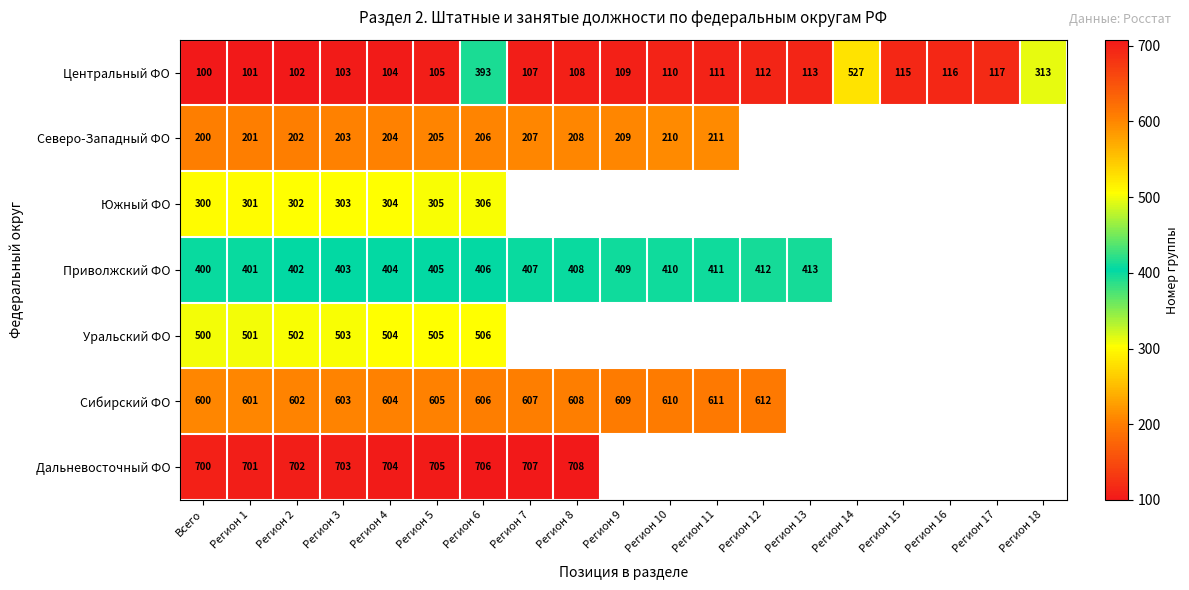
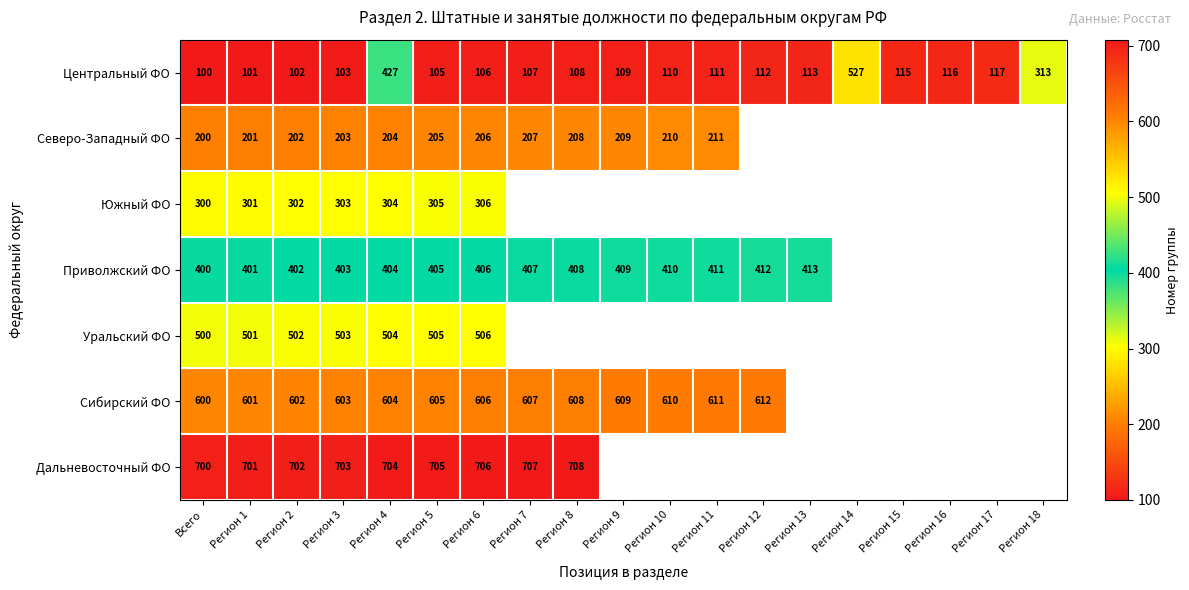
Центральный ФО, Регион 4: 104 -> 427
Центральный ФО, Регион 6: 393 -> 106
